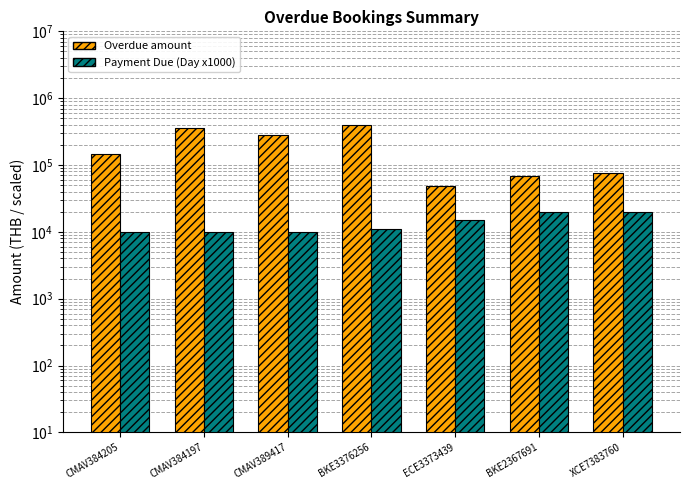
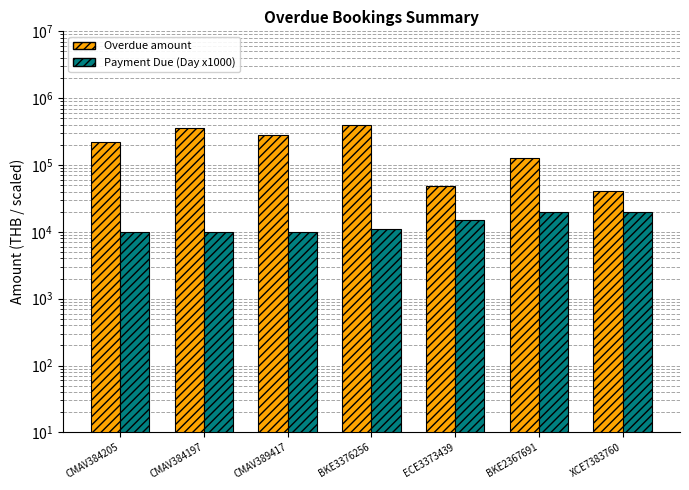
Overdue amount, CMAV384205: 150000 -> 220000
Overdue amount, BKE2367691: 70000 -> 130000
Overdue amount, XCE7383760: 70000 -> 40000
